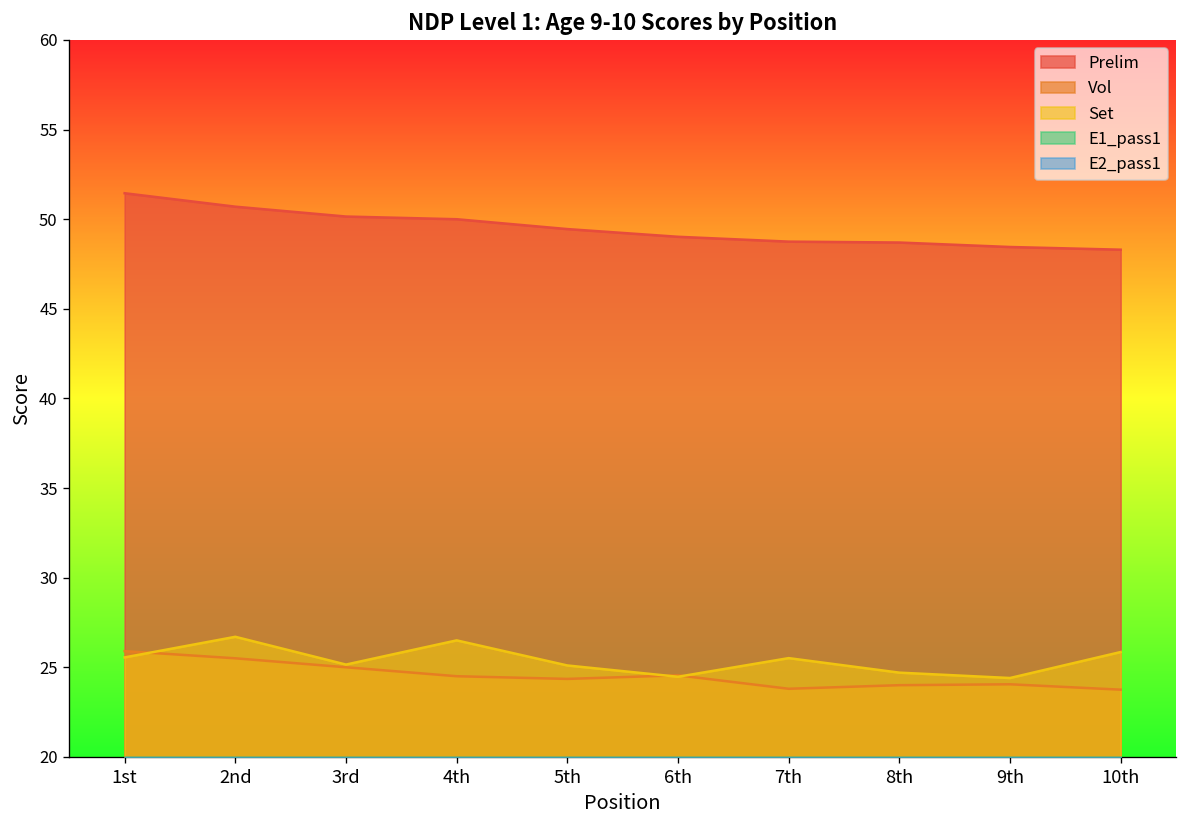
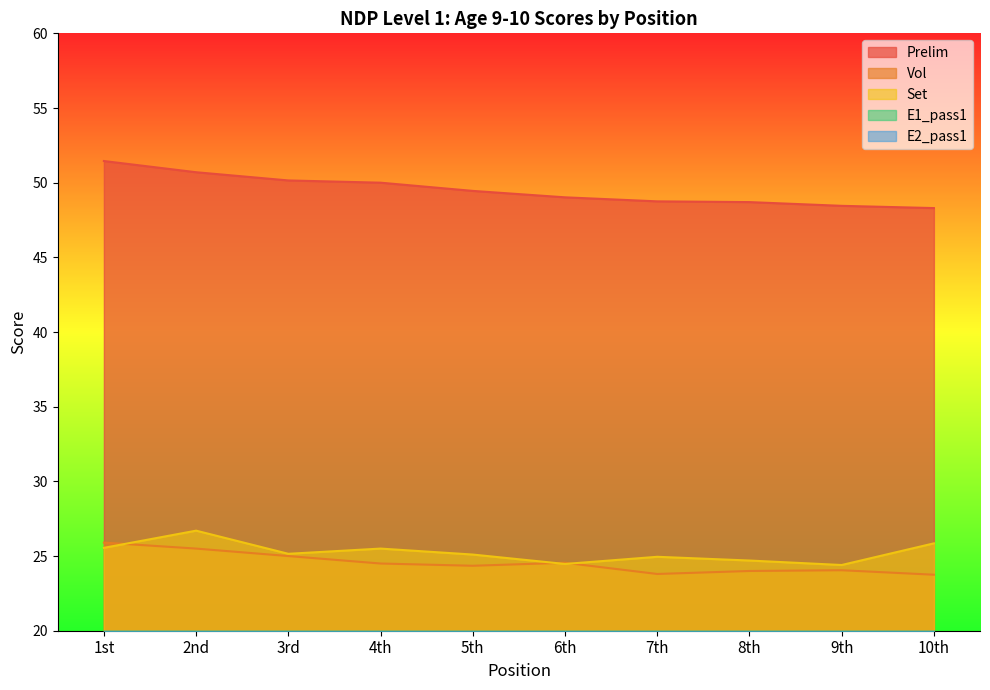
Set, 4th: 26.5 -> 25.5
Set, 7th: 25.5 -> 25.0
